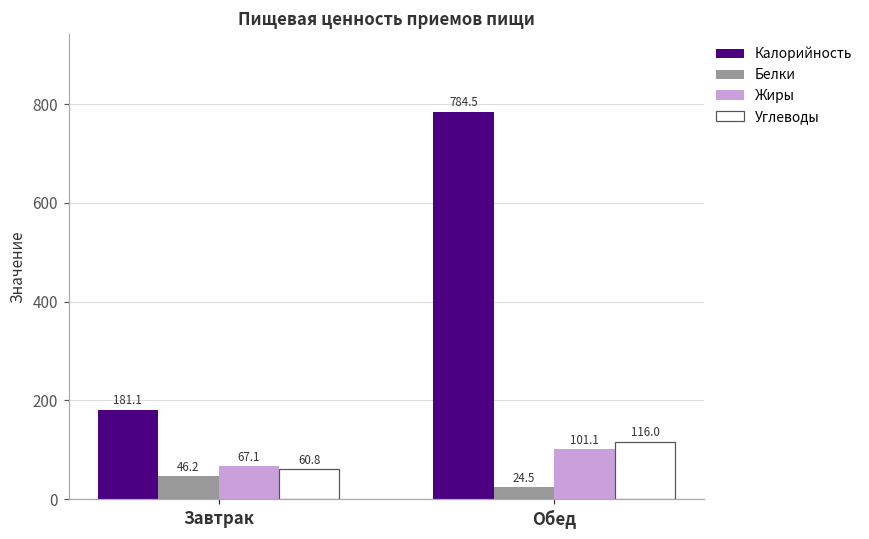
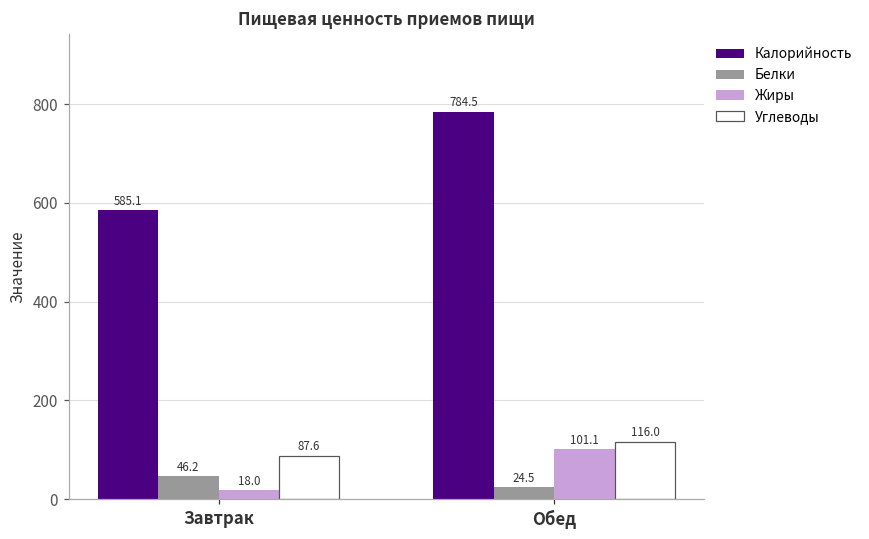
Калорийность, Завтрак: 181.1 -> 585.1
Жиры, Завтрак: 67.1 -> 18.0
Углеводы, Завтрак: 60.8 -> 87.6
